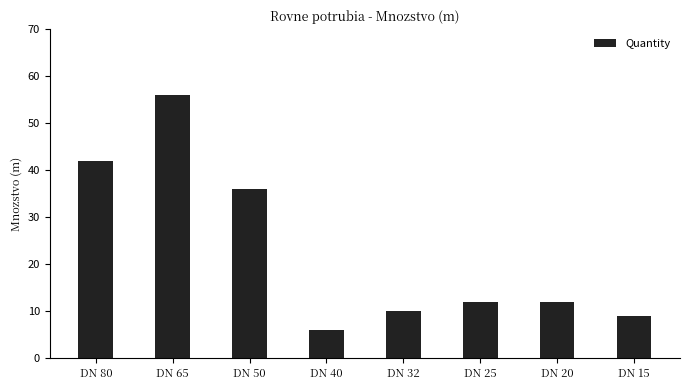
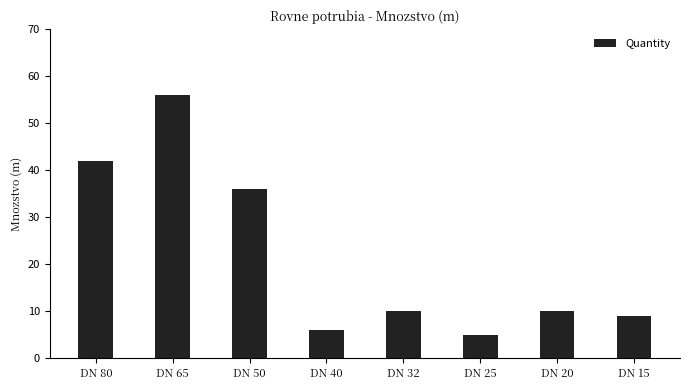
DN 25: 12 -> 5
DN 20: 12 -> 10
